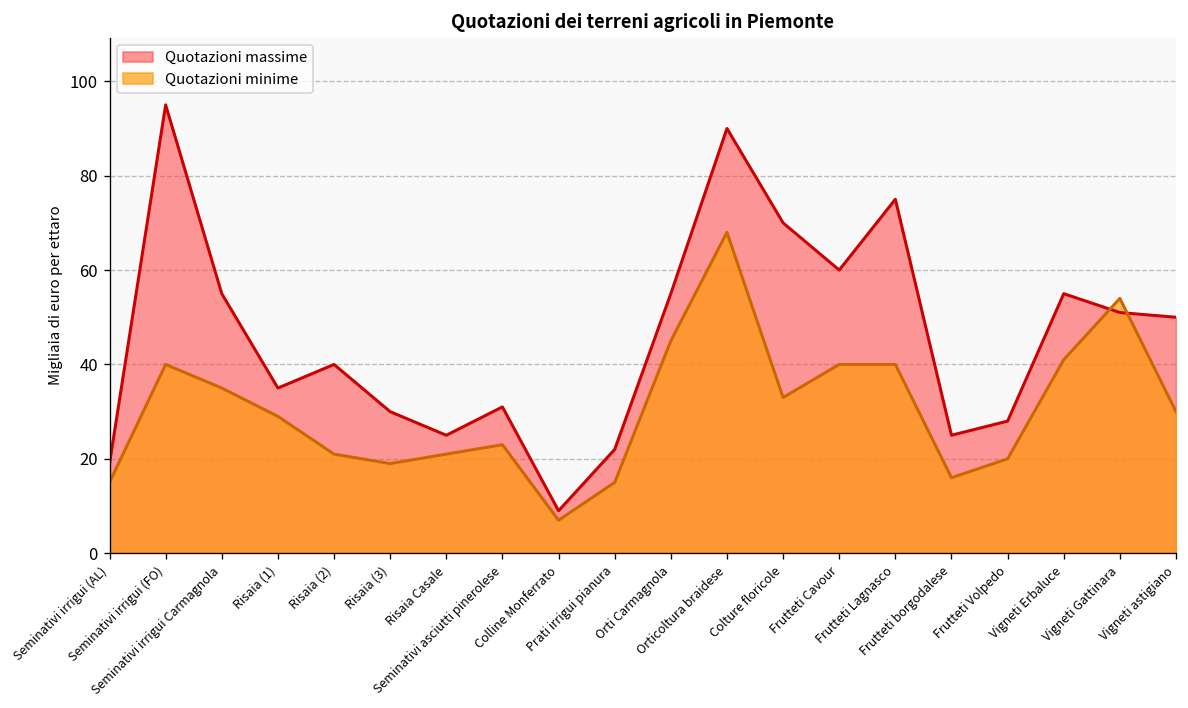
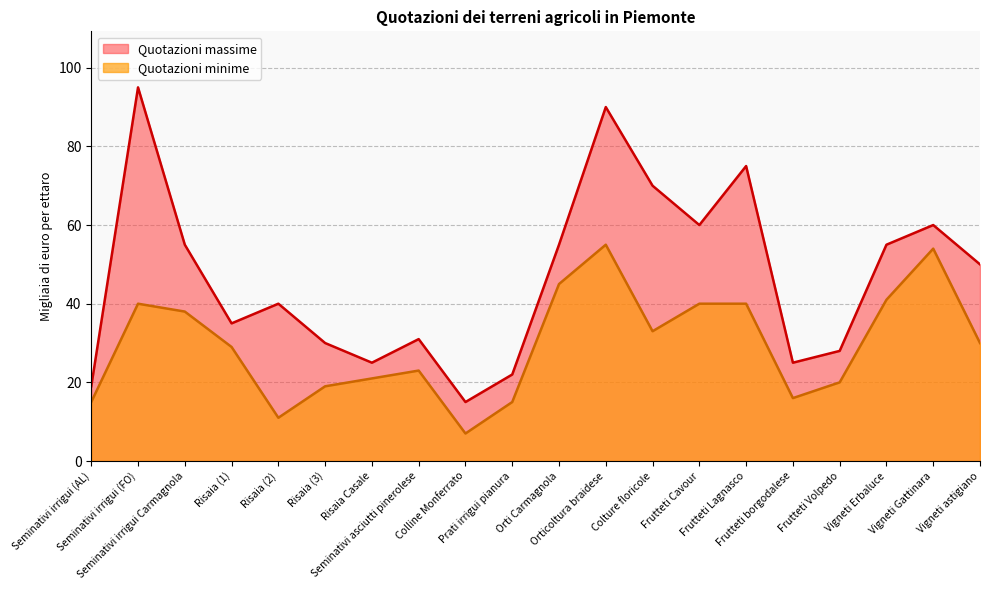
Quotazioni minime, Seminativi irrigui Carmagnola: 35 -> 38
Quotazioni minime, Risaia (2): 21 -> 11
Quotazioni massime, Colline Monferrato: 9 -> 15
Quotazioni minime, Orticoltura braidese: 68 -> 55
Quotazioni massime, Vigneti Gattinara: 51 -> 60
